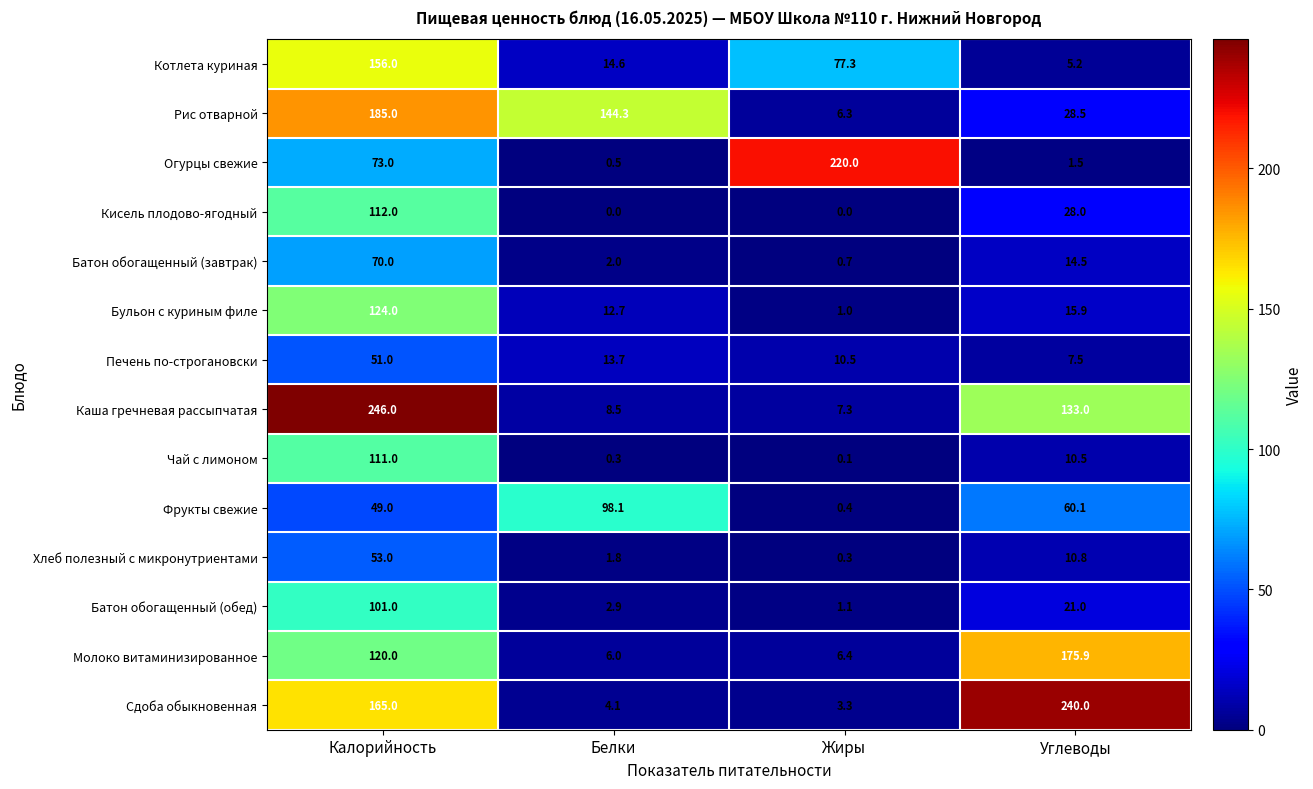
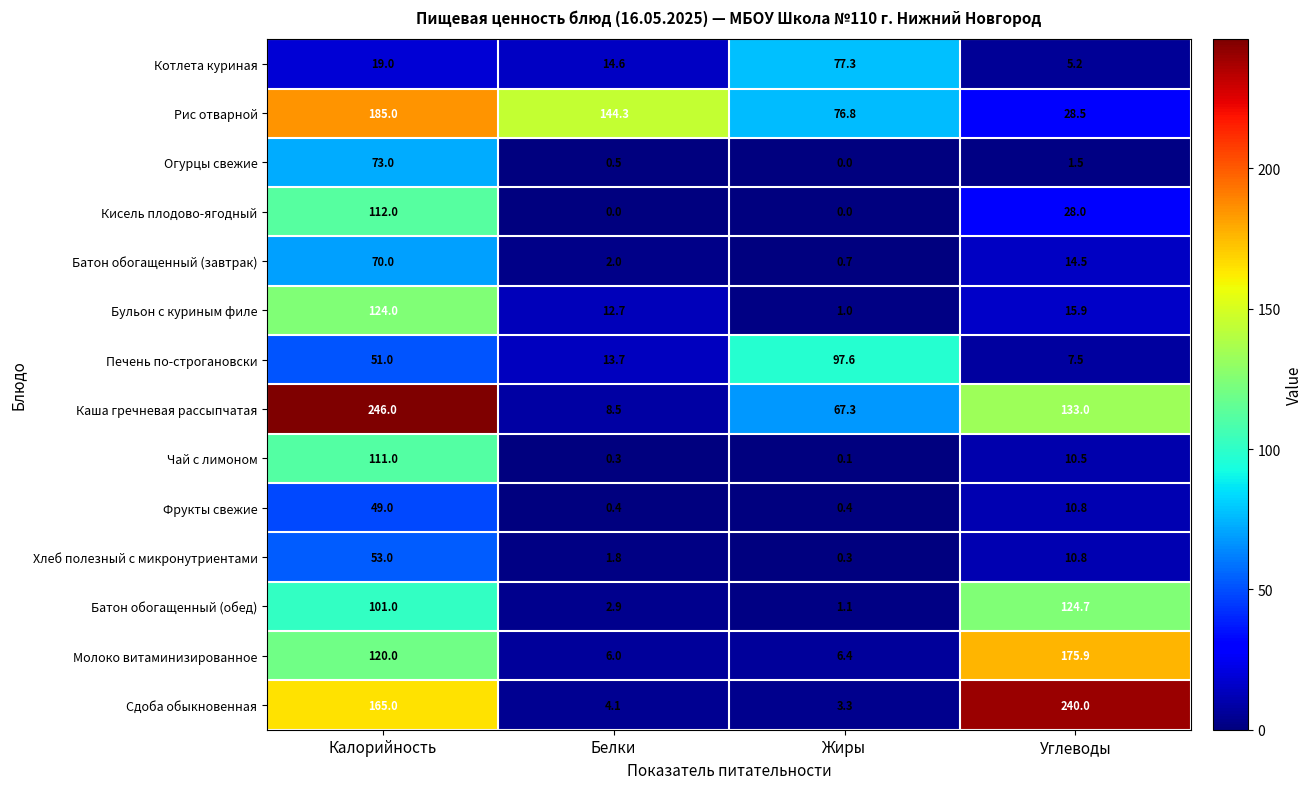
Котлета куриная, Калорийность: 156.0 -> 19.0
Рис отварной, Жиры: 6.3 -> 76.8
Огурцы свежие, Жиры: 220.0 -> 0.0
Печень по-строгановски, Жиры: 10.5 -> 97.6
Каша гречневая рассыпчатая, Жиры: 7.3 -> 67.3
Фрукты свежие, Белки: 98.1 -> 0.4
Фрукты свежие, Углеводы: 60.1 -> 10.8
Батон обогащенный (обед), Углеводы: 21.0 -> 124.7
